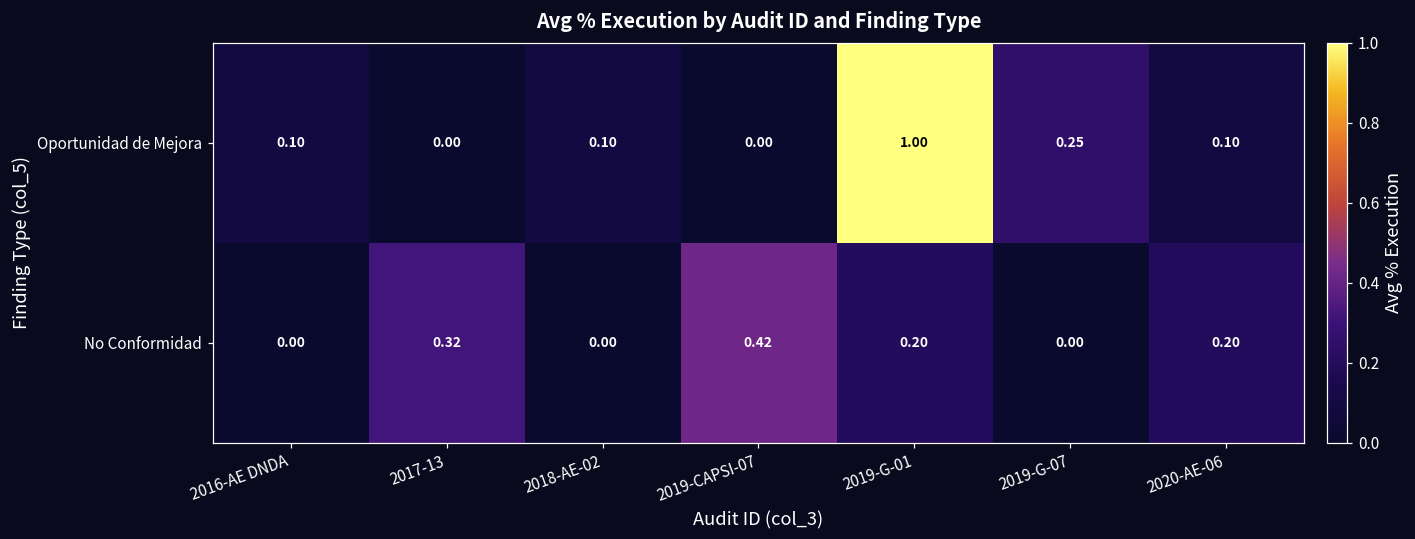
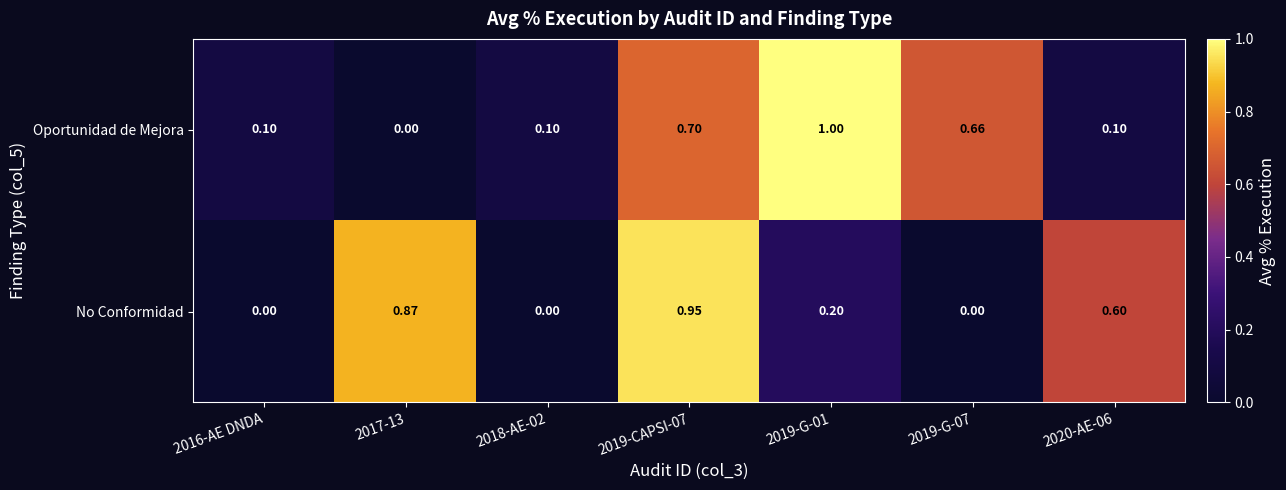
Oportunidad de Mejora, 2019-CAPSI-07: 0.00 -> 0.70
Oportunidad de Mejora, 2019-G-07: 0.25 -> 0.66
No Conformidad, 2017-13: 0.32 -> 0.87
No Conformidad, 2019-CAPSI-07: 0.42 -> 0.95
No Conformidad, 2020-AE-06: 0.20 -> 0.60
